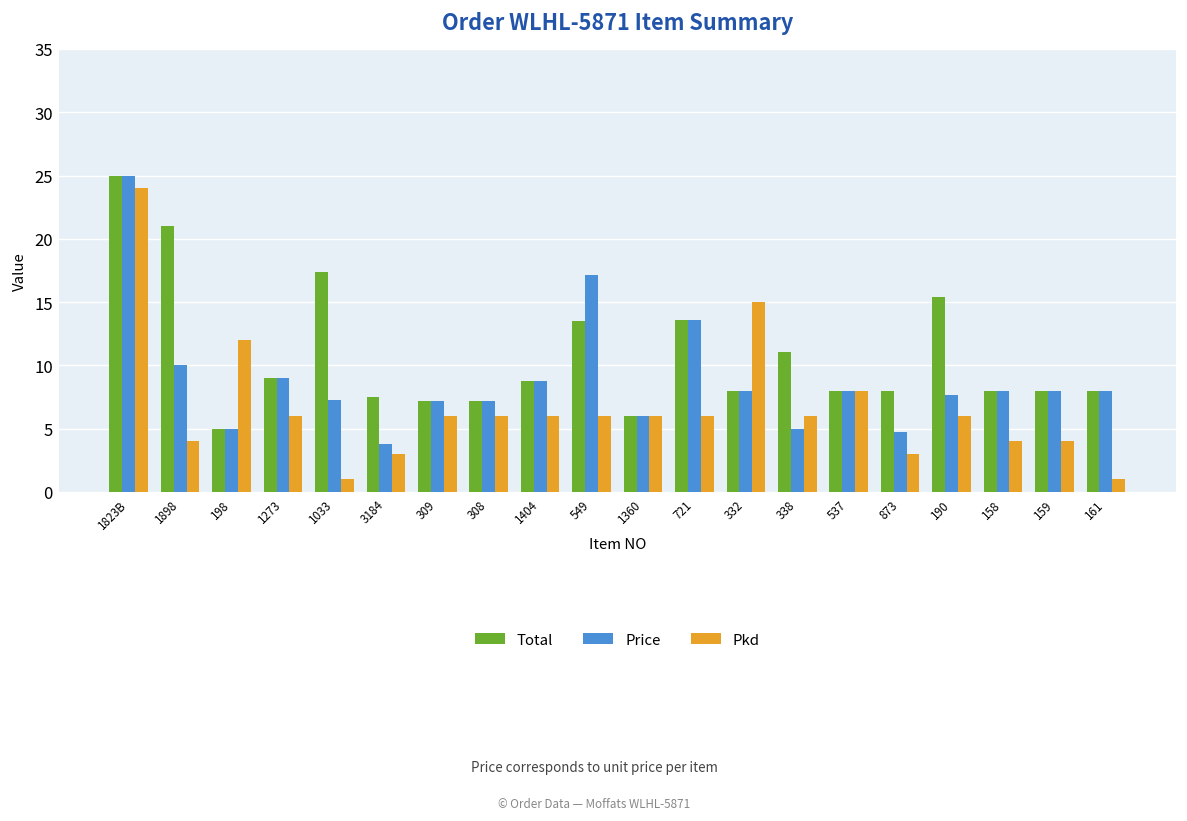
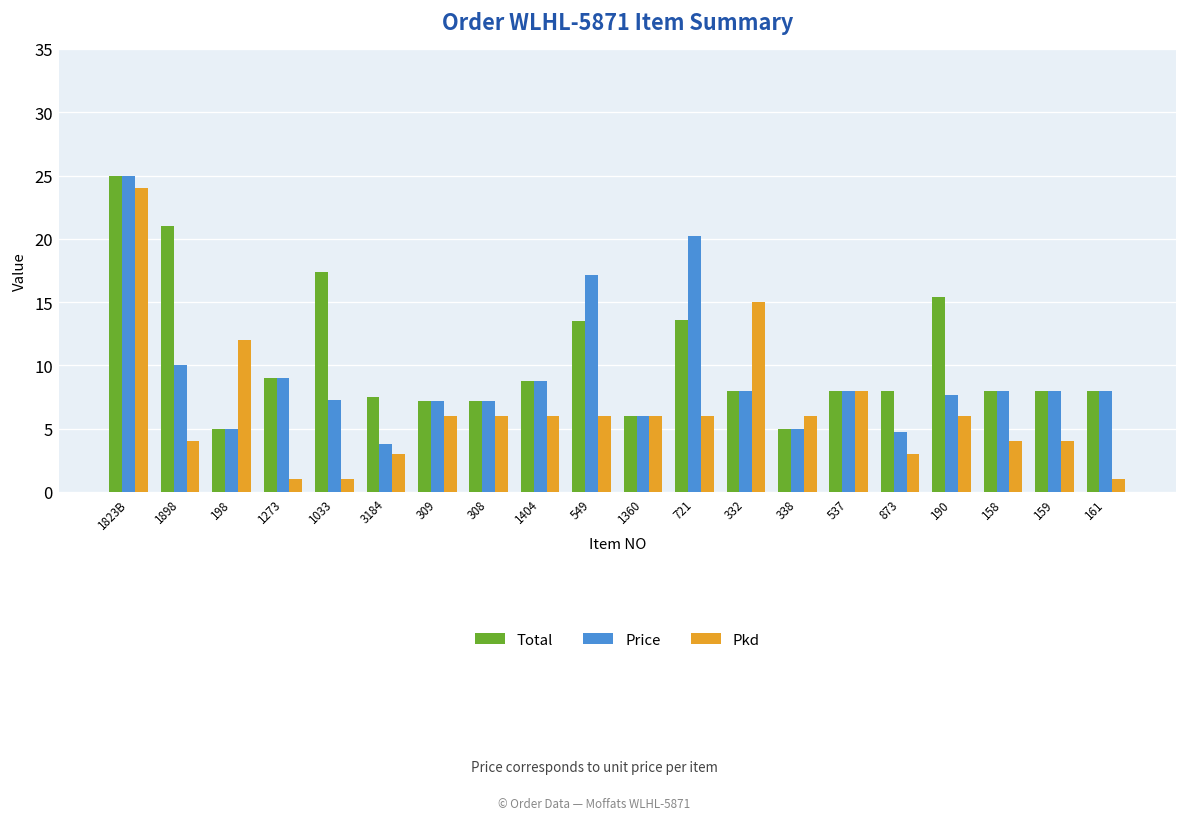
Pkd, 1273: 6 -> 1
Price, 721: 13.6 -> 20.2
Total, 338: 11.1 -> 5.0
